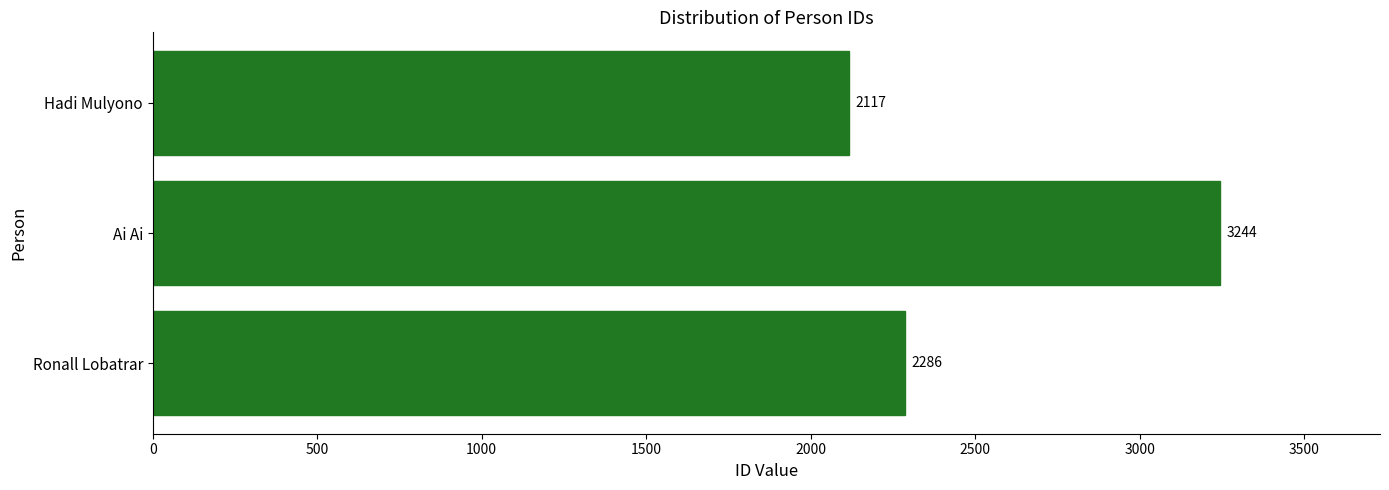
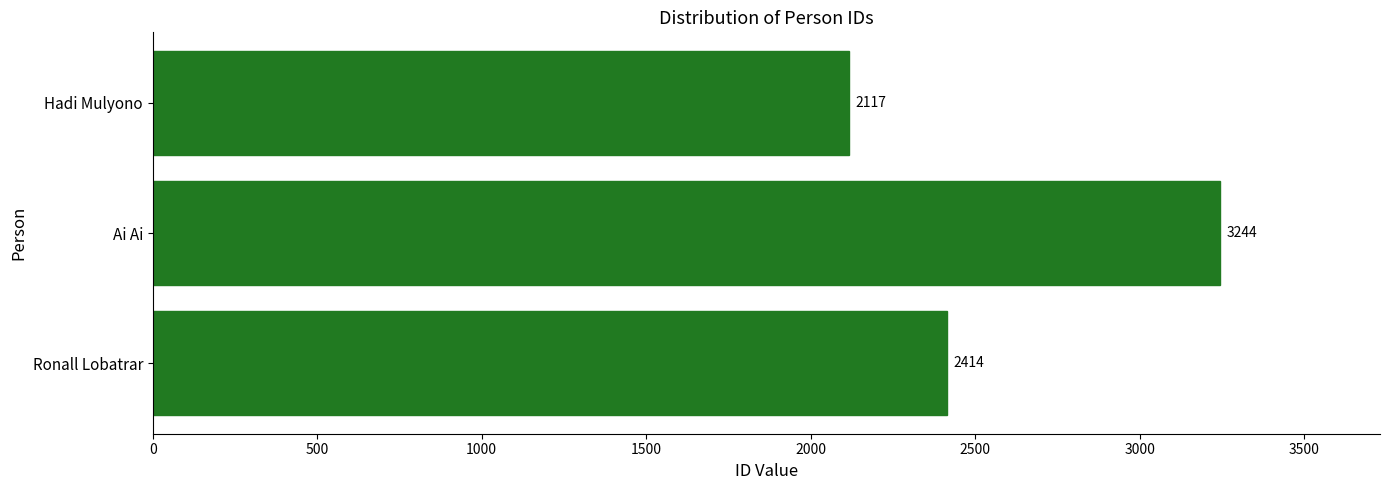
Ronall Lobatrar: 2286 -> 2414
